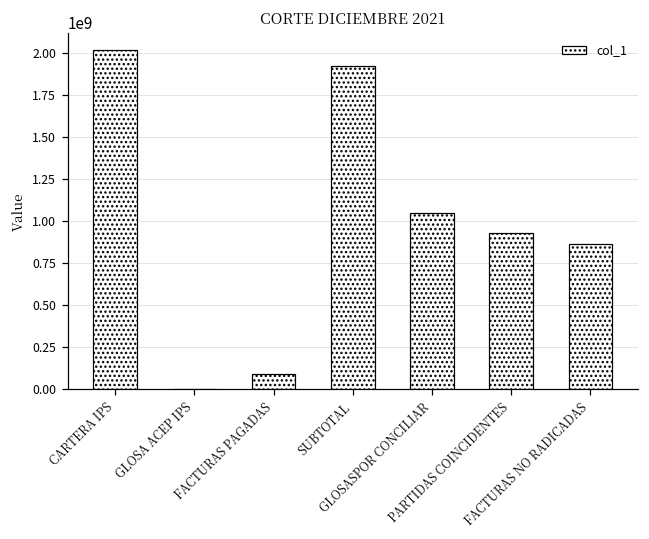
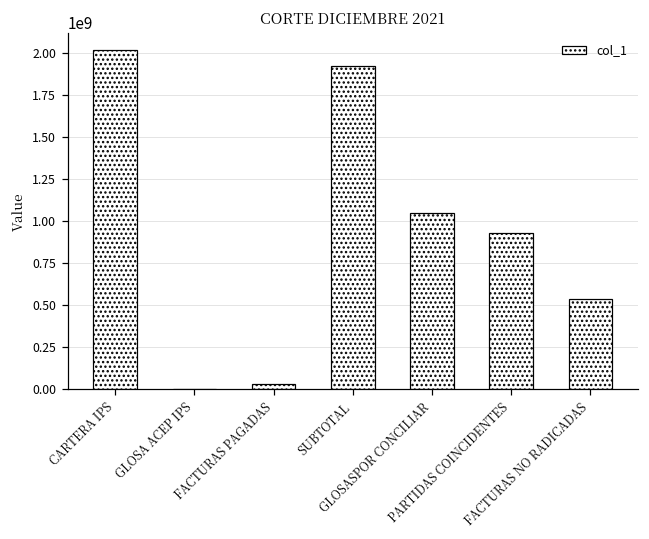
FACTURAS PAGADAS: 90000000 -> 30000000
FACTURAS NO RADICADAS: 870000000 -> 540000000
